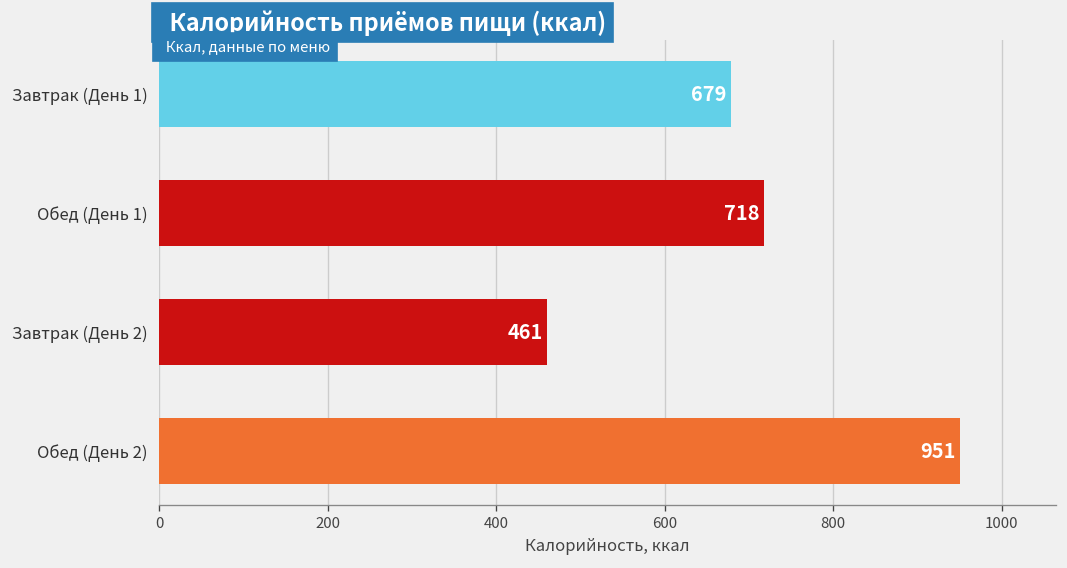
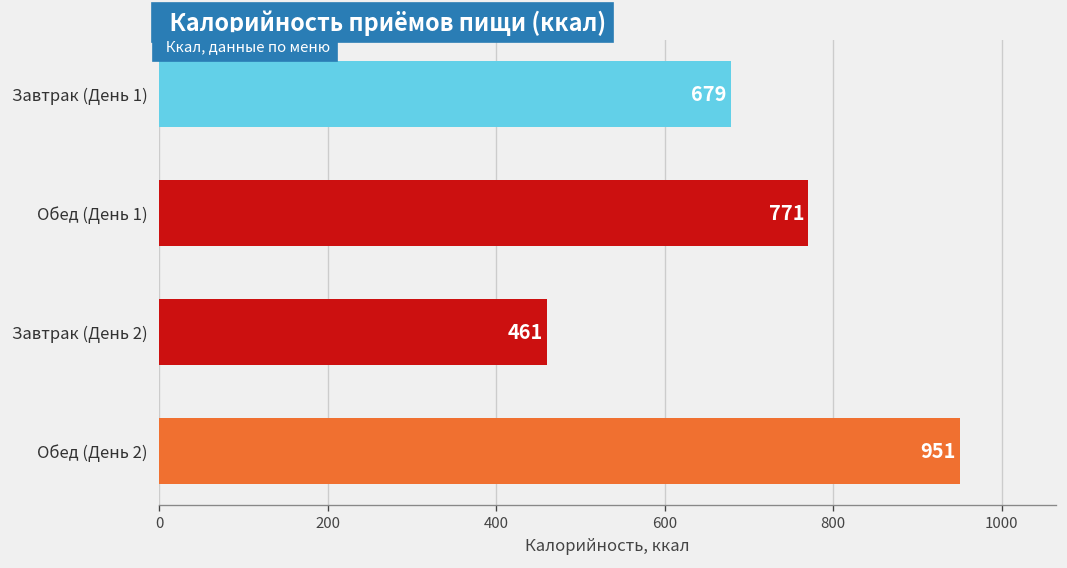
Обед (День 1): 718 -> 771
